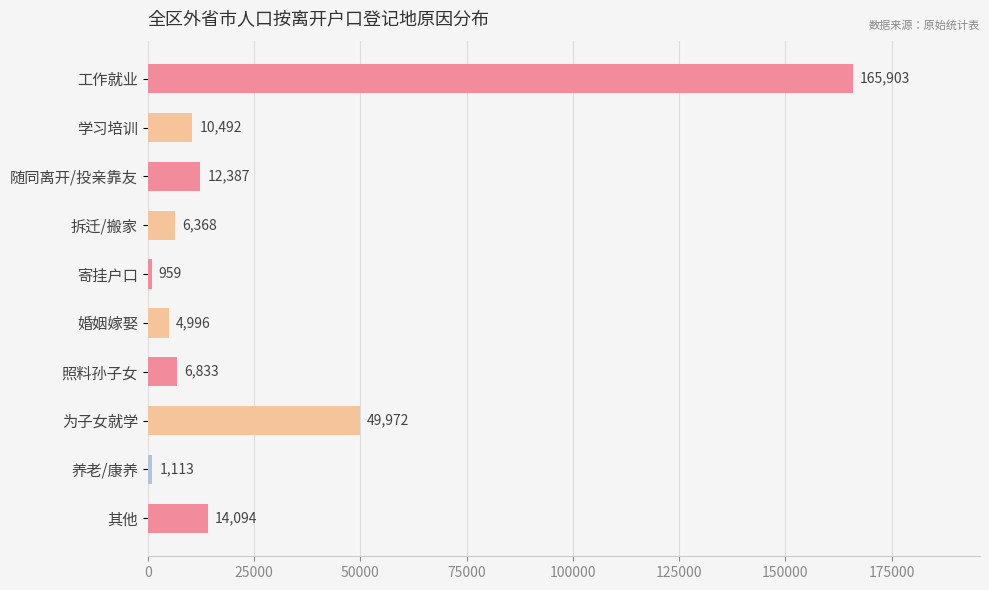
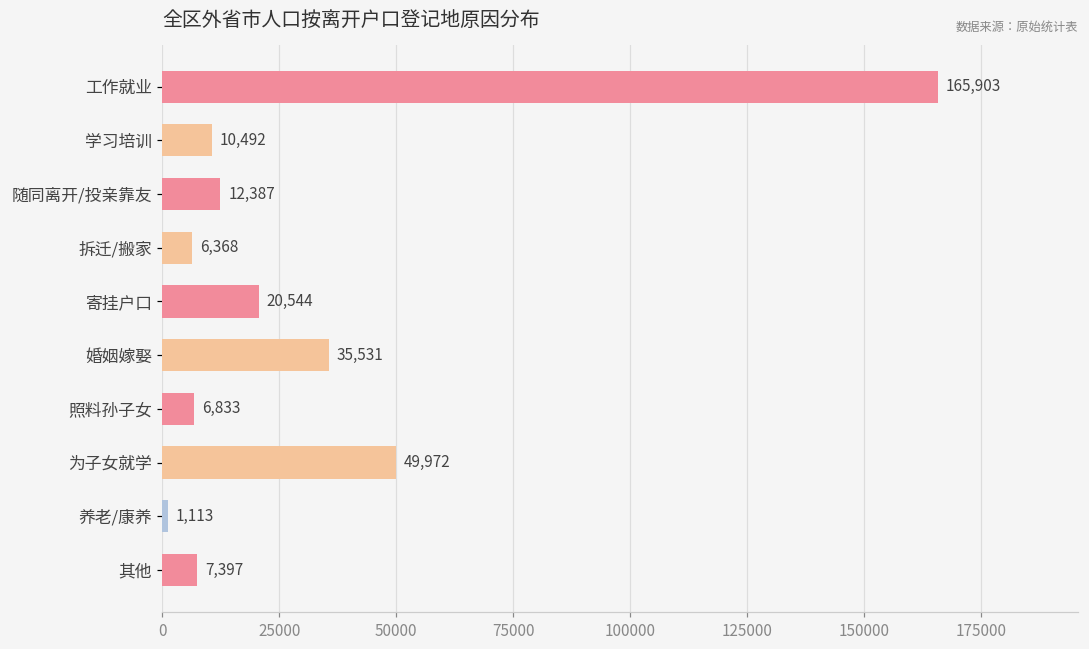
寄挂户口: 959 -> 20,544
婚姻嫁娶: 4,996 -> 35,531
其他: 14,094 -> 7,397
